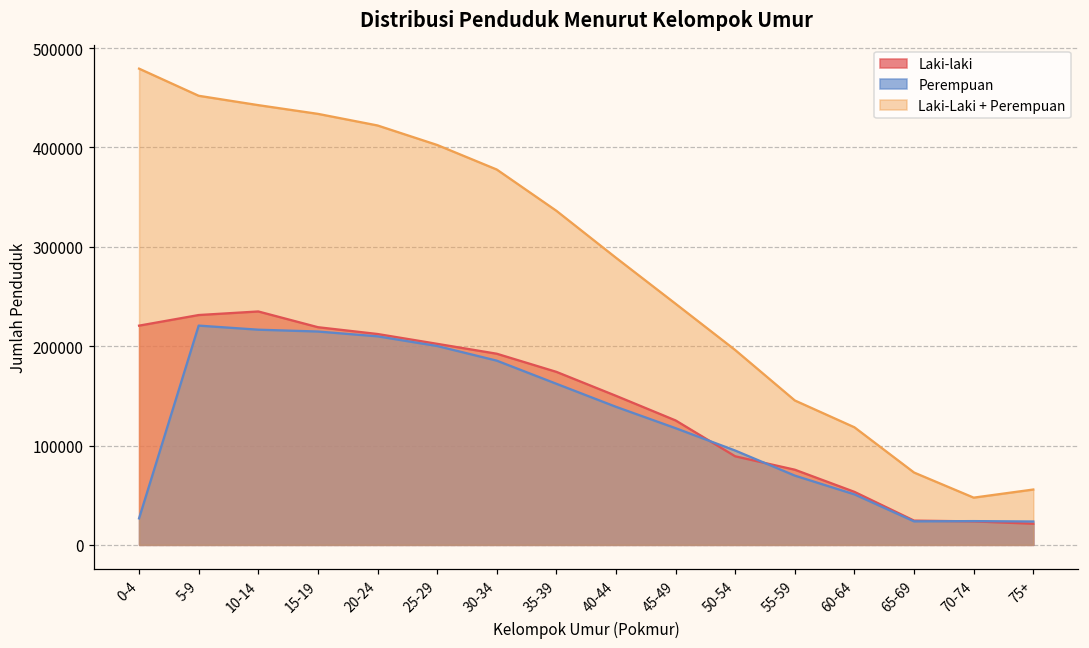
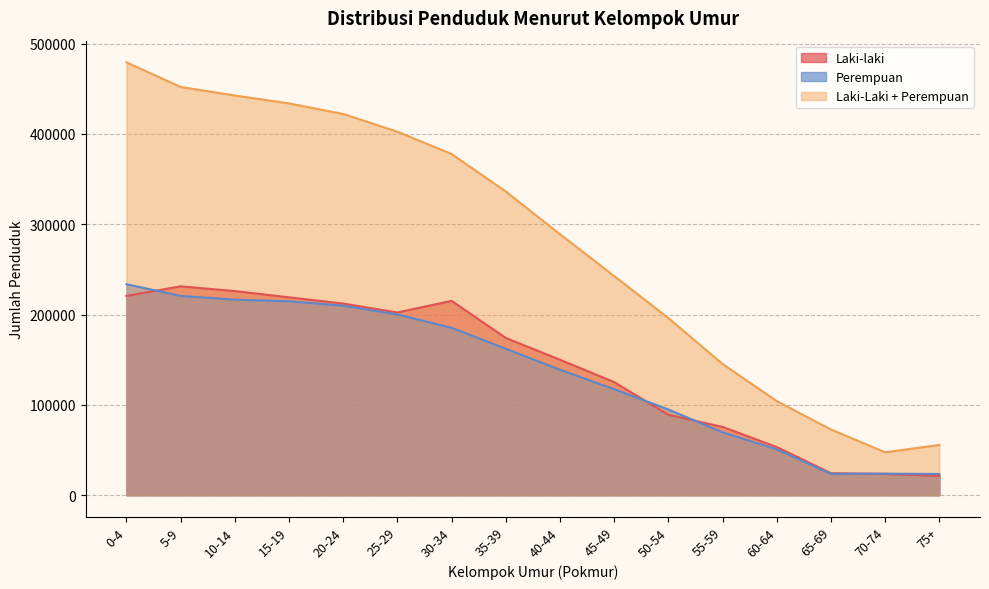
Perempuan, 0-4: 30000 -> 230000
Laki-laki, 10-14: 235000 -> 226000
Laki-laki, 30-34: 190000 -> 220000
Laki-Laki + Perempuan, 60-64: 120000 -> 100000
